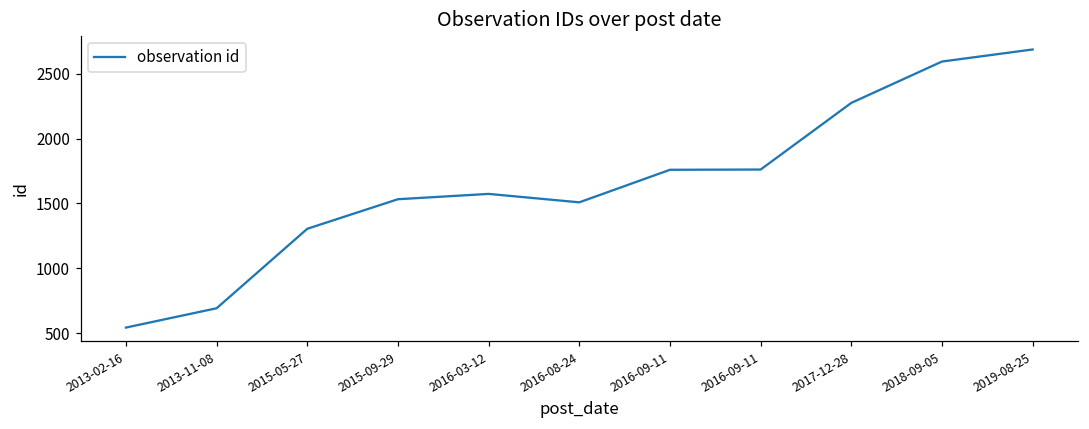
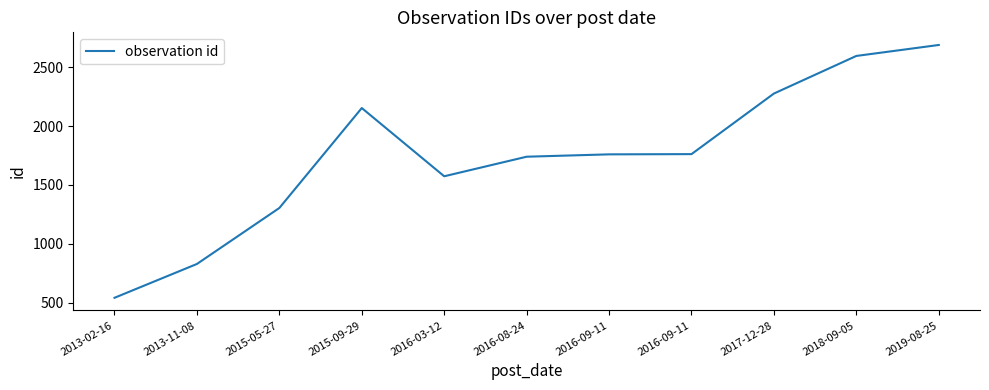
2013-11-08: 690 -> 830
2015-09-29: 1530 -> 2150
2016-08-24: 1510 -> 1740
